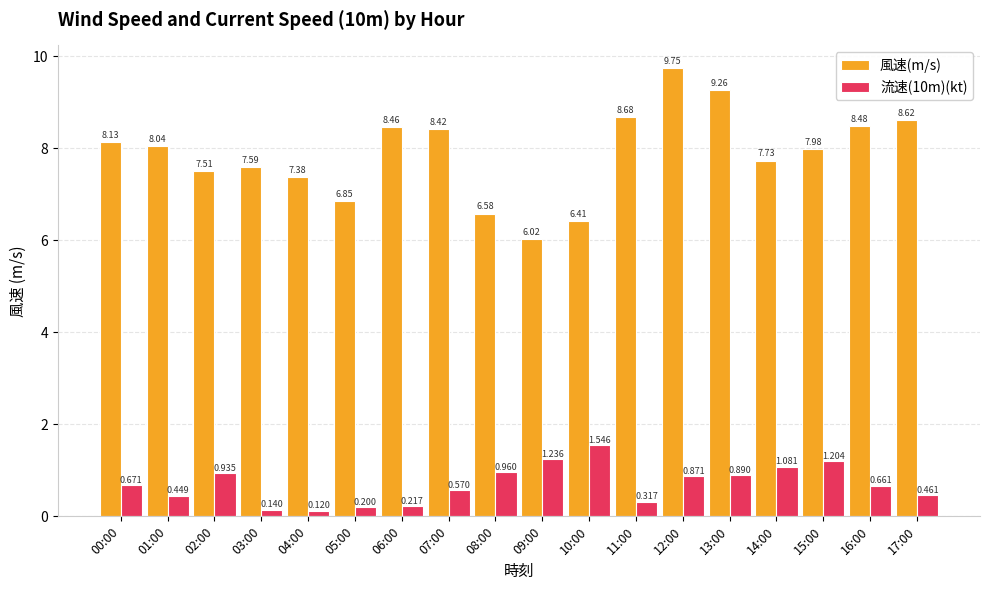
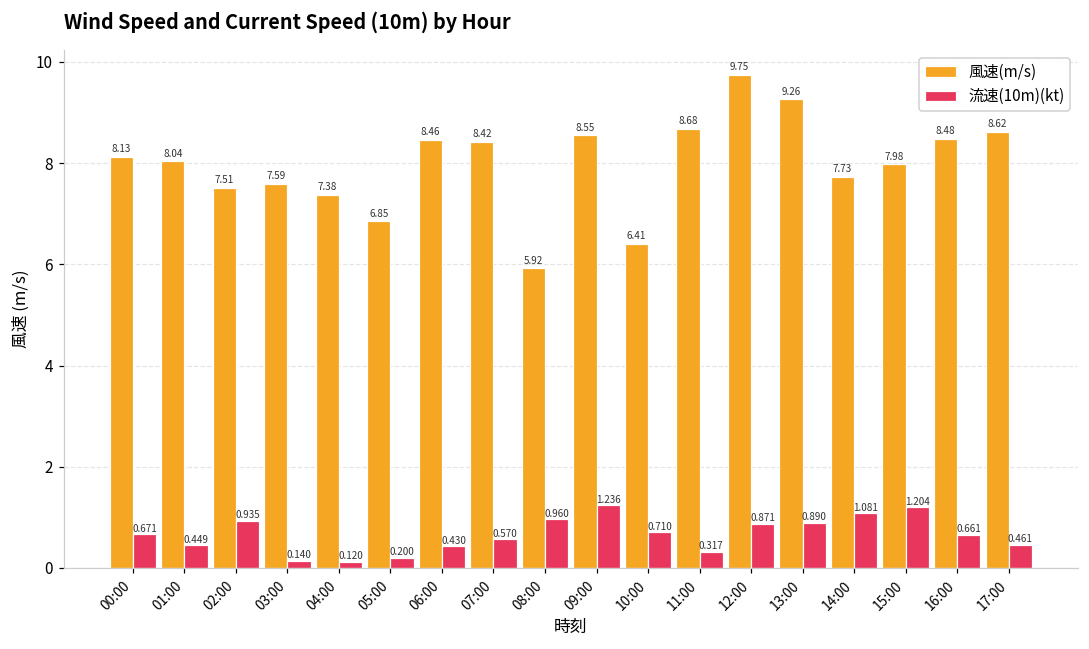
流速(10m)(kt), 06:00: 0.217 -> 0.430
風速(m/s), 08:00: 6.58 -> 5.92
風速(m/s), 09:00: 6.02 -> 8.55
流速(10m)(kt), 10:00: 1.546 -> 0.710
